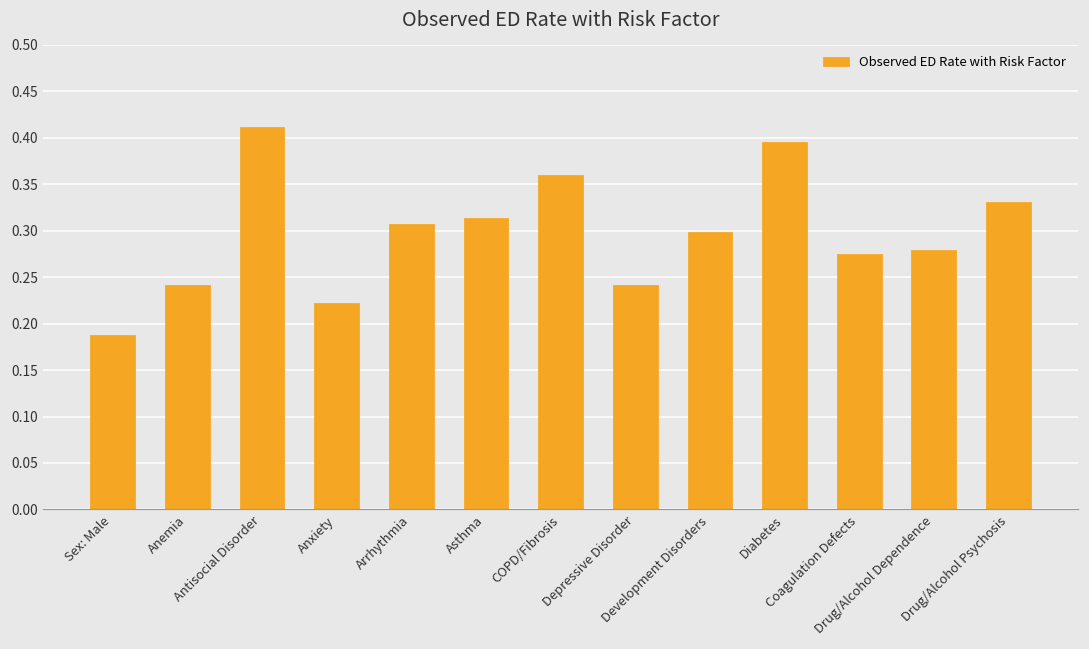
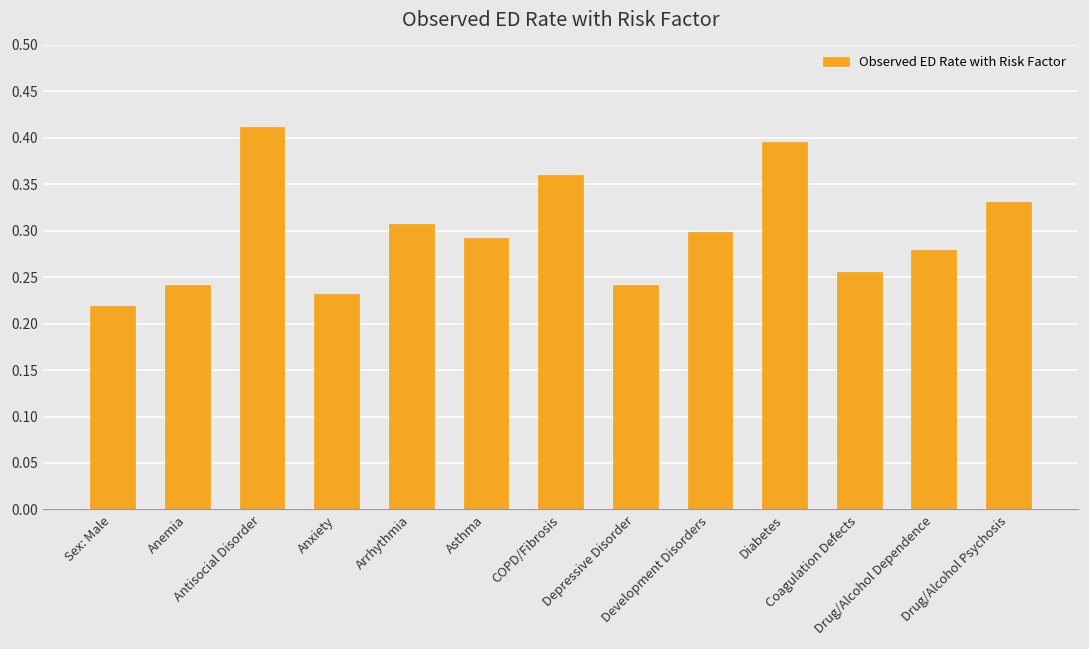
Sex: Male: 0.19 -> 0.22
Anxiety: 0.22 -> 0.23
Asthma: 0.31 -> 0.29
Coagulation Defects: 0.28 -> 0.26
